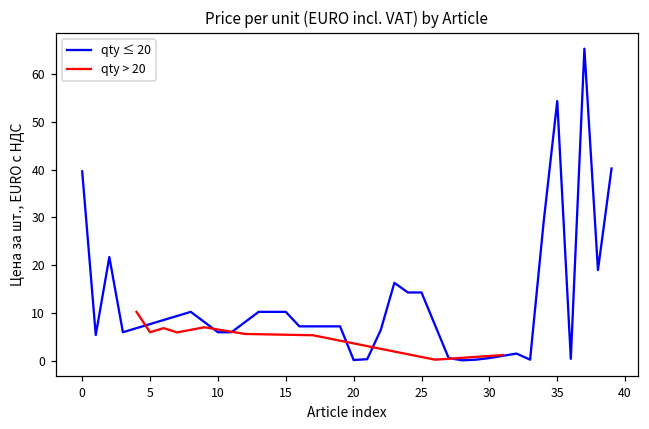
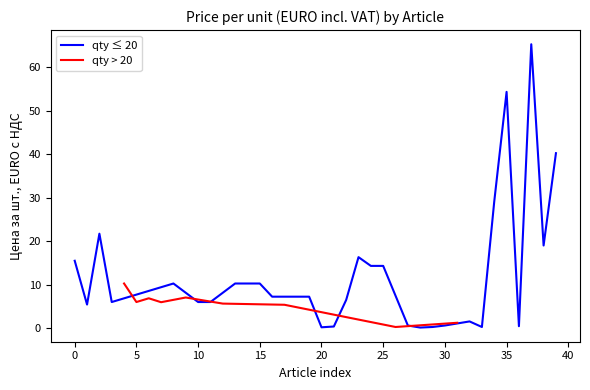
qty ≤ 20, 0: 40 -> 15
